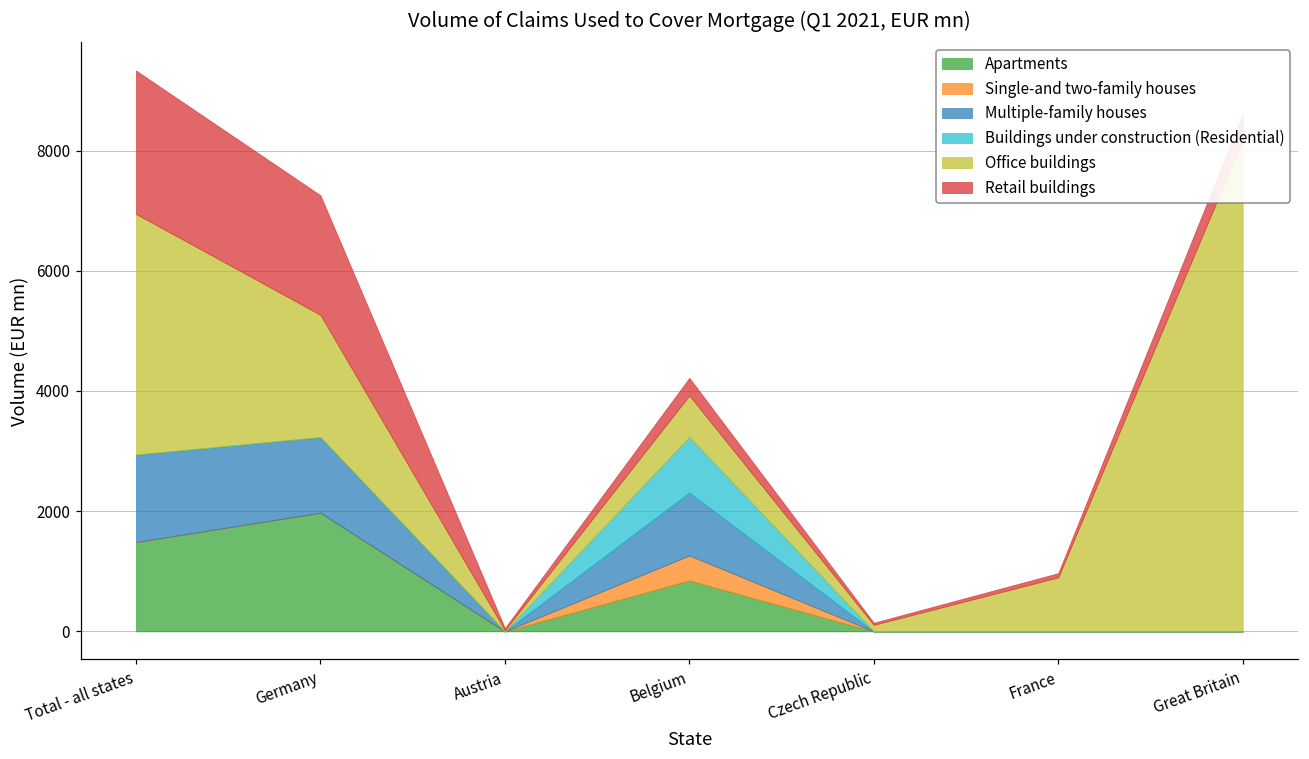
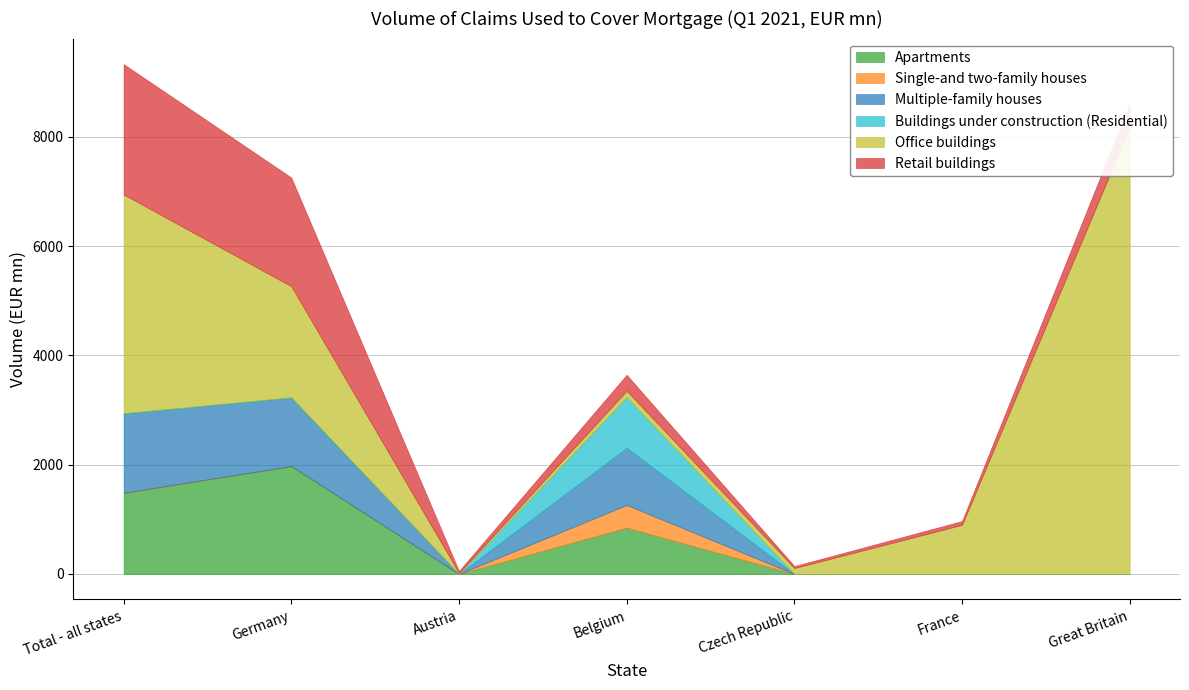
Office buildings, Belgium: 700 -> 100
